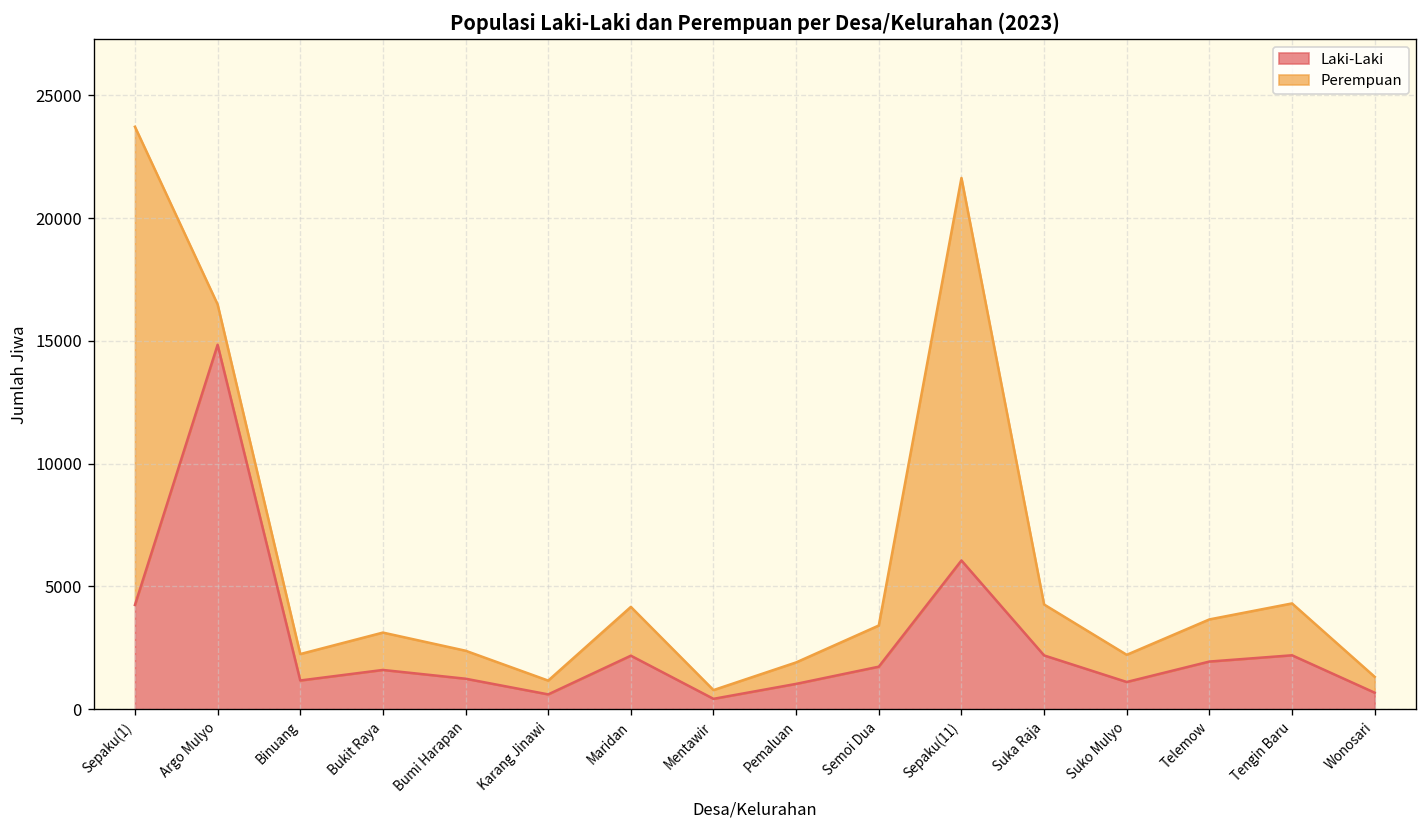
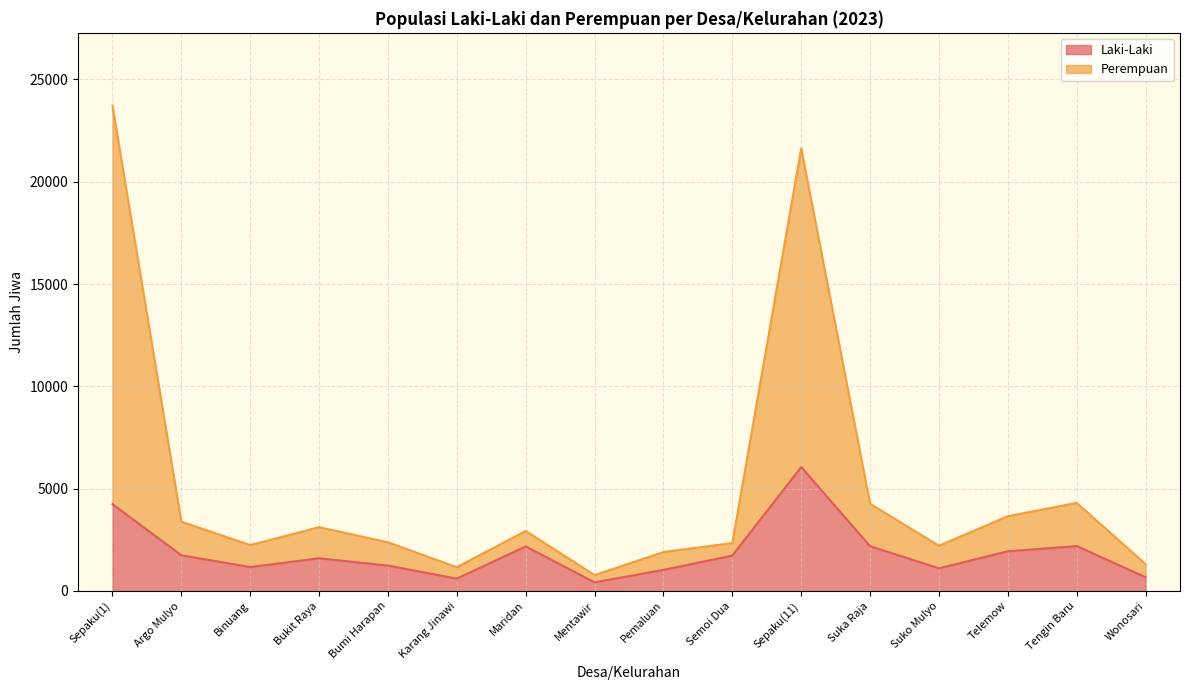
Laki-Laki, Argo Mulyo: 14800 -> 1700
Perempuan, Maridan: 2000 -> 800
Perempuan, Semoi Dua: 1700 -> 600
